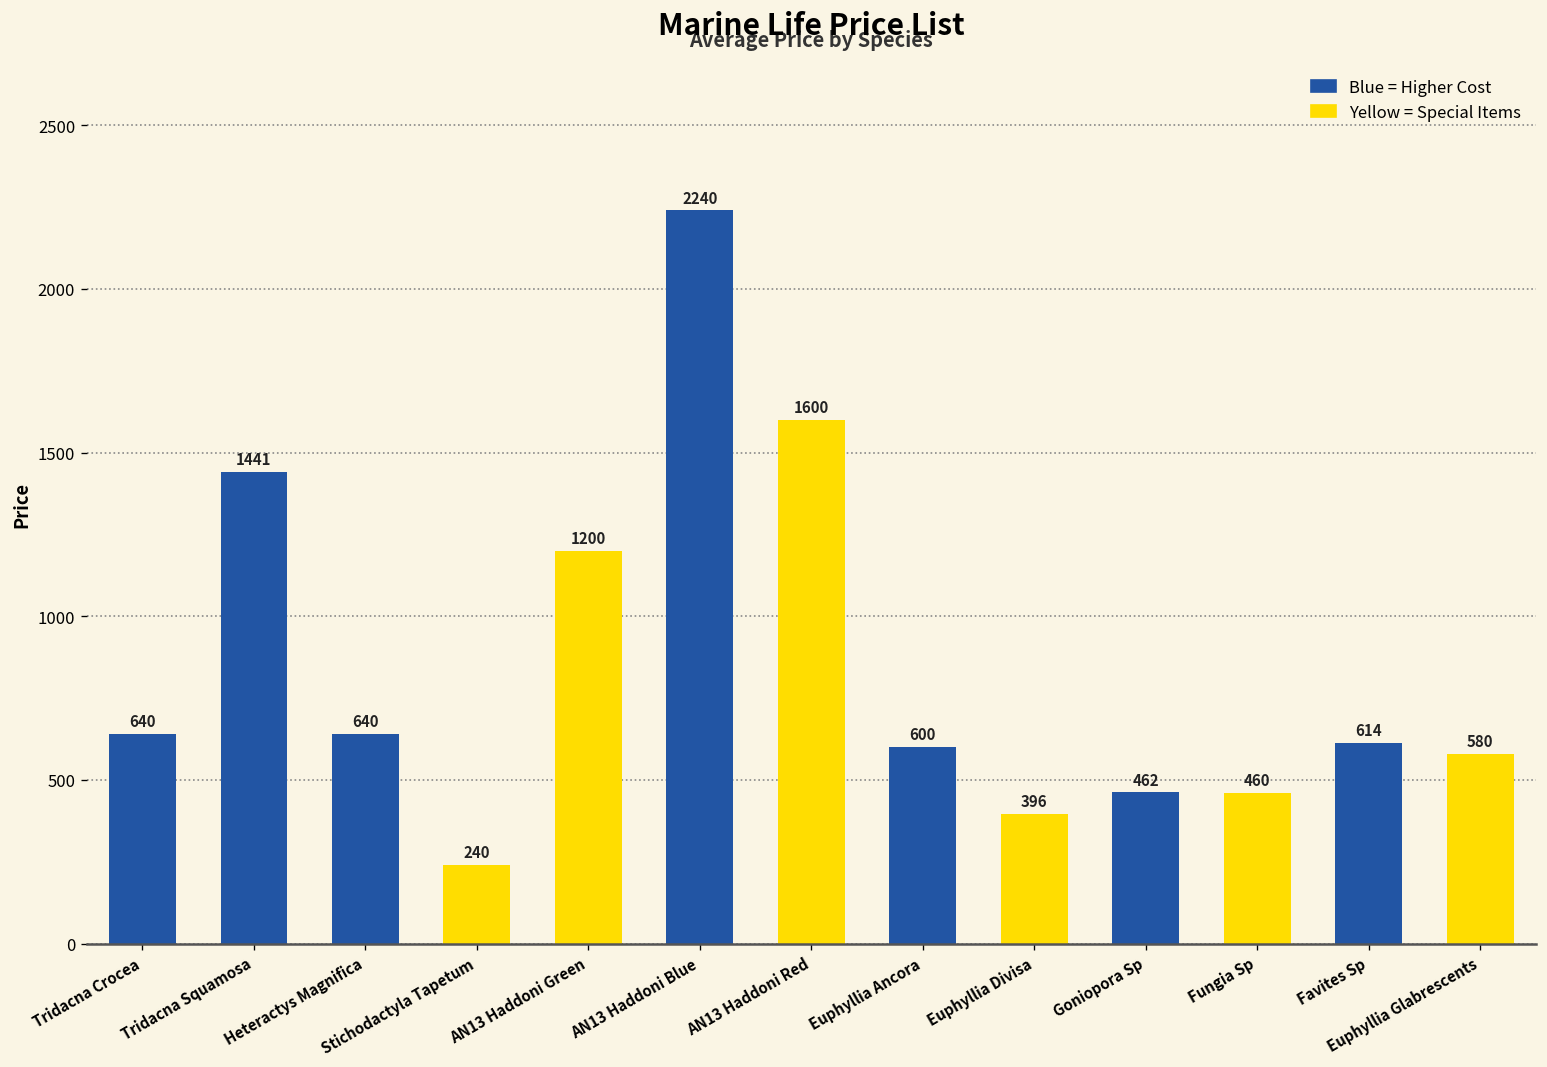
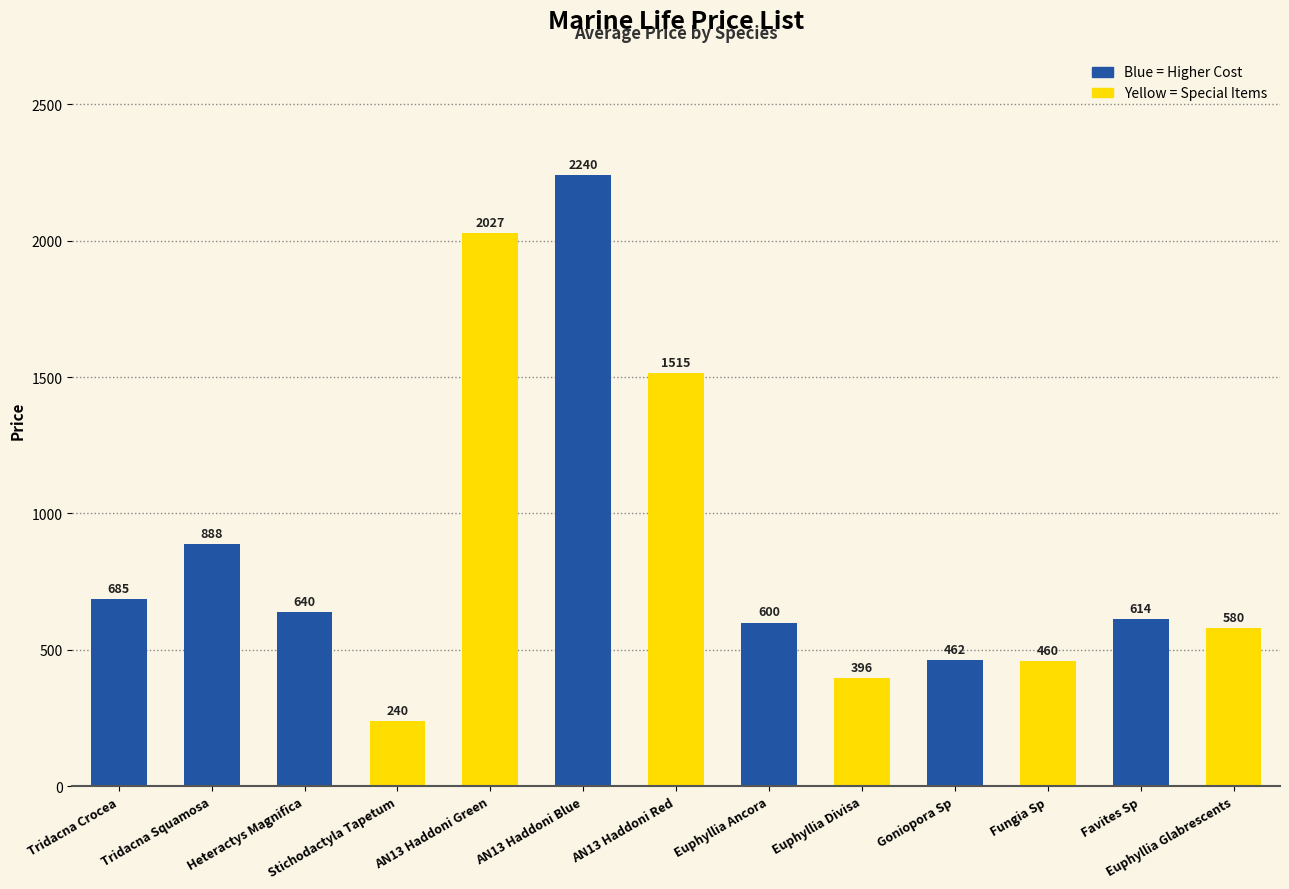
Tridacna Crocea: 640 -> 685
Tridacna Squamosa: 1441 -> 888
AN13 Haddoni Green: 1200 -> 2027
AN13 Haddoni Red: 1600 -> 1515
